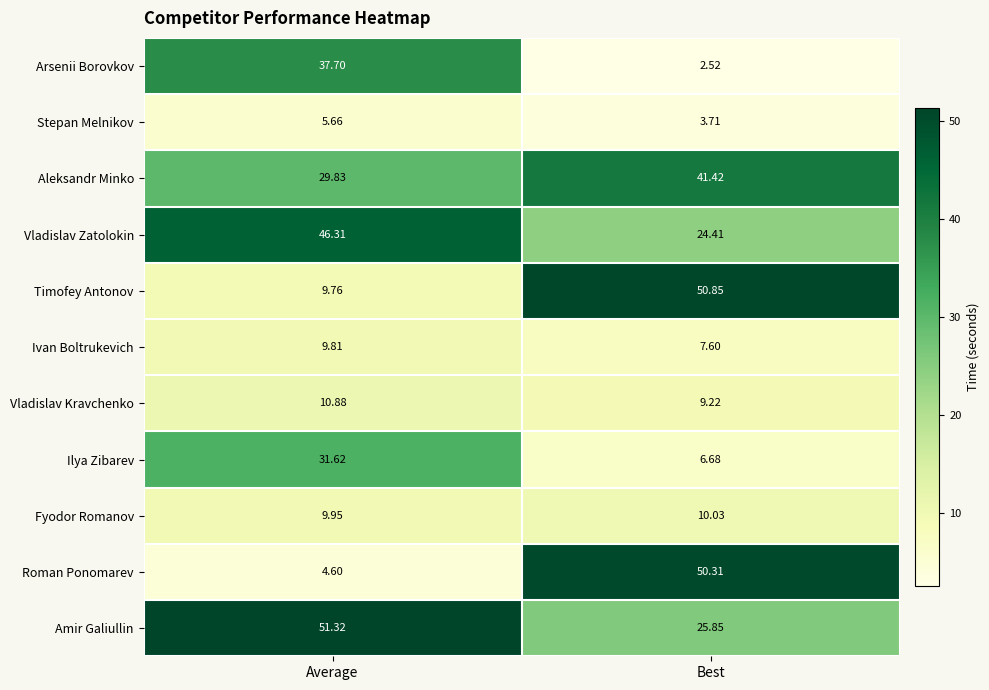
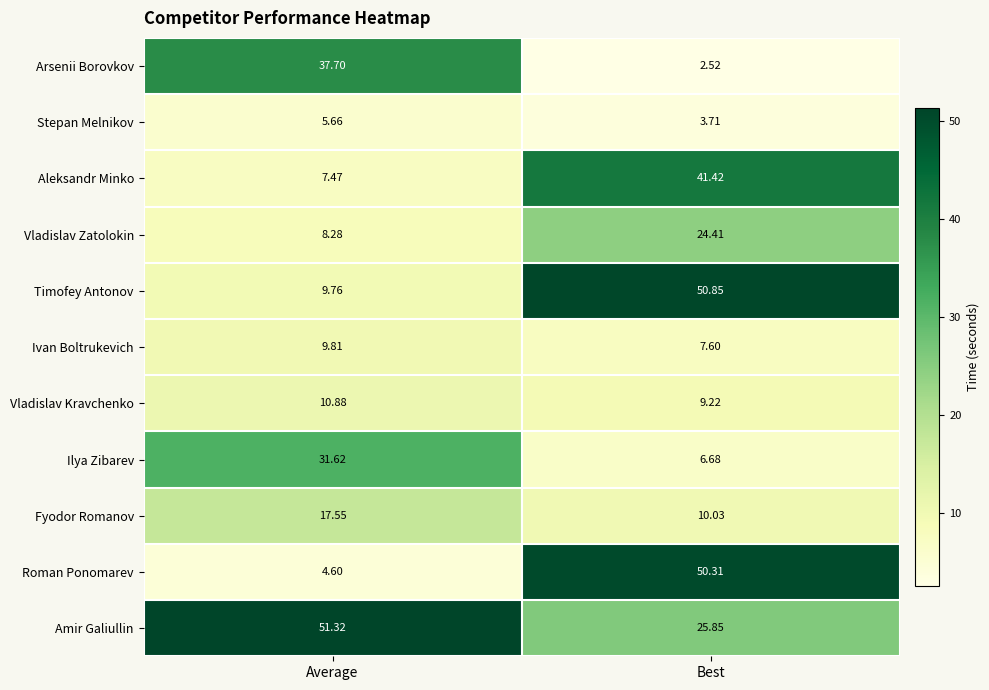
Aleksandr Minko, Average: 29.83 -> 7.47
Vladislav Zatolokin, Average: 46.31 -> 8.28
Fyodor Romanov, Average: 9.95 -> 17.55
